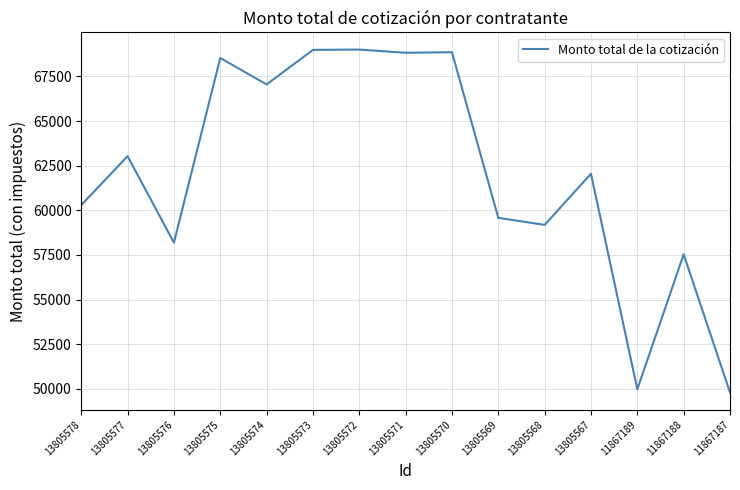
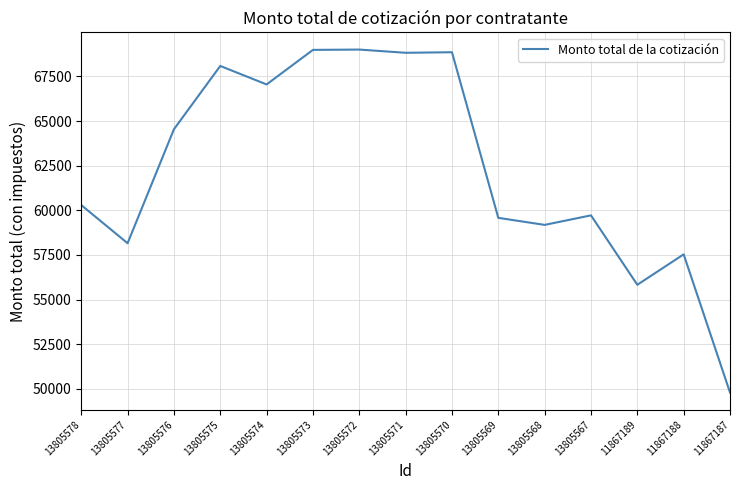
13805577: 63000 -> 58200
13805576: 58200 -> 64500
13805575: 68500 -> 68100
13805567: 62000 -> 59700
11867189: 50000 -> 55800
